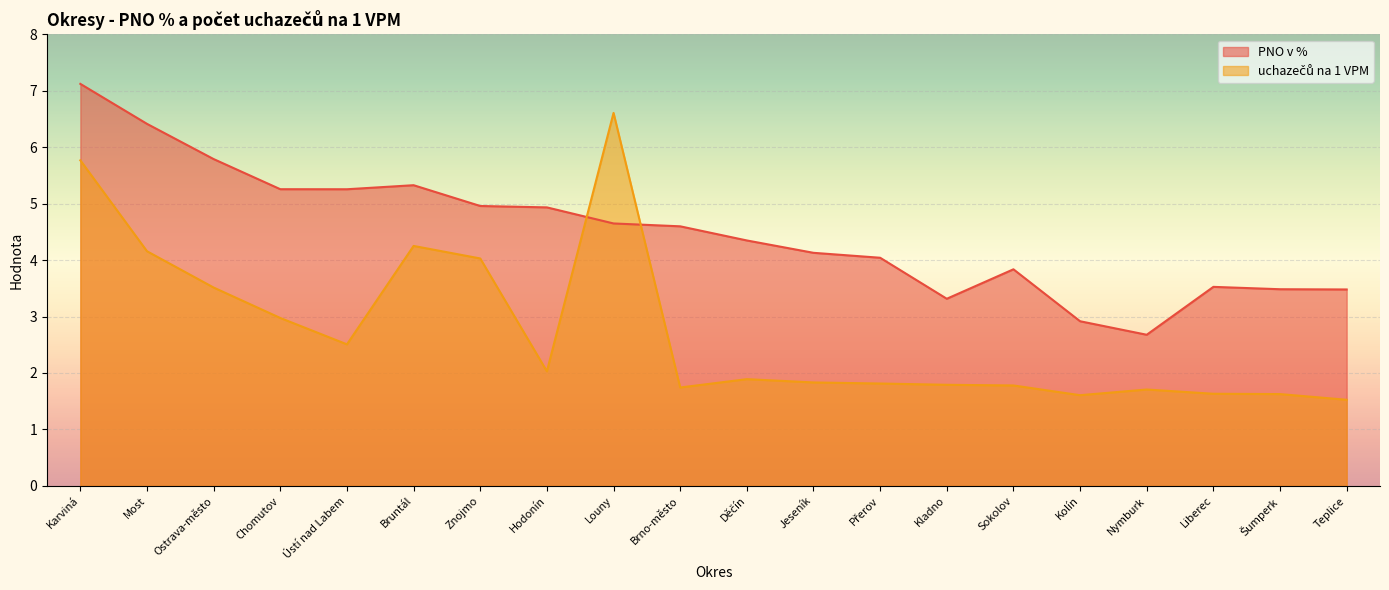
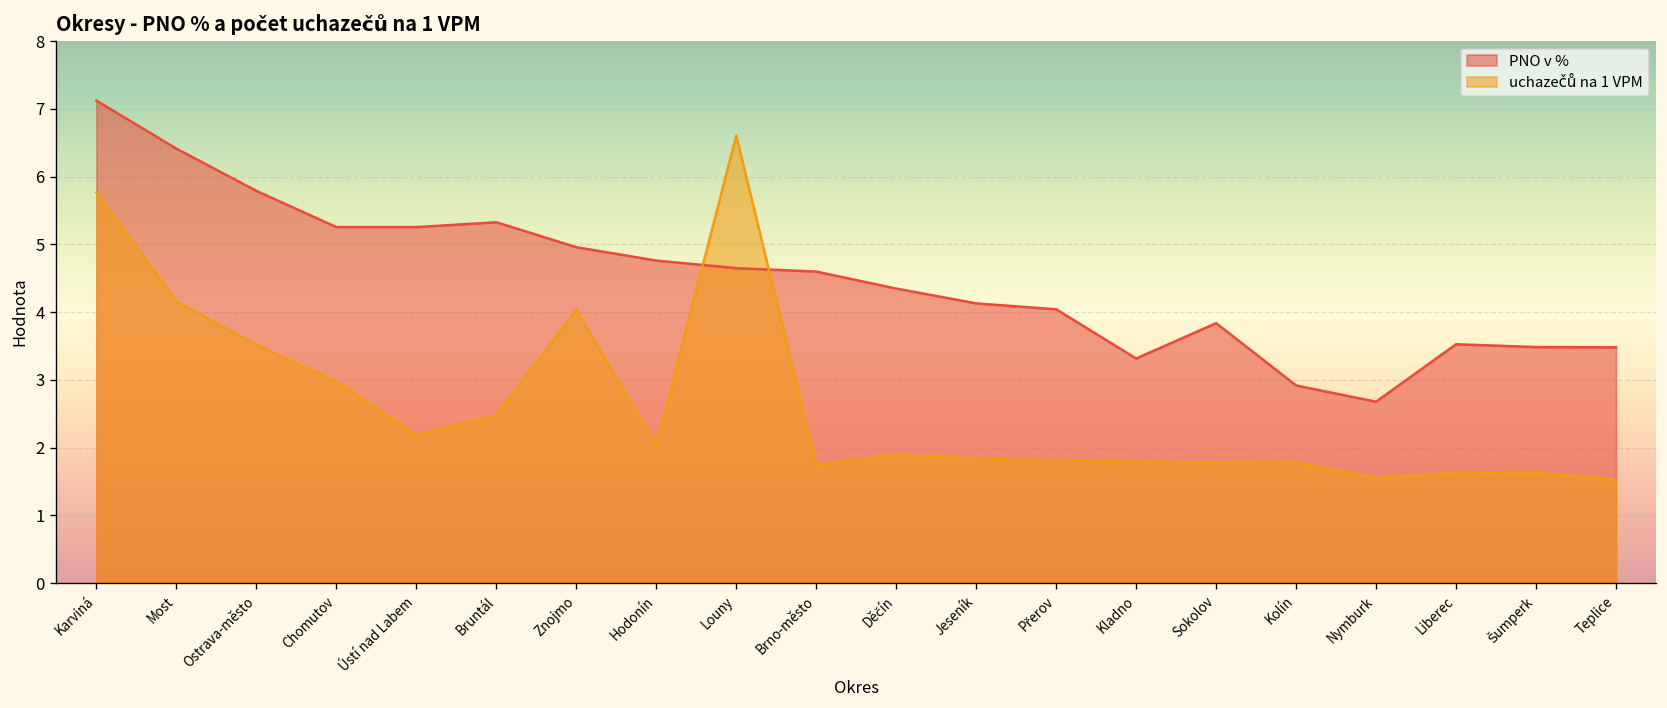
uchazečů na 1 VPM, Ústí nad Labem: 2.5 -> 2.2
uchazečů na 1 VPM, Bruntál: 4.3 -> 2.5
PNO v %, Hodonín: 4.9 -> 4.8
uchazečů na 1 VPM, Kolín: 1.6 -> 1.8
uchazečů na 1 VPM, Nymburk: 1.7 -> 1.5
